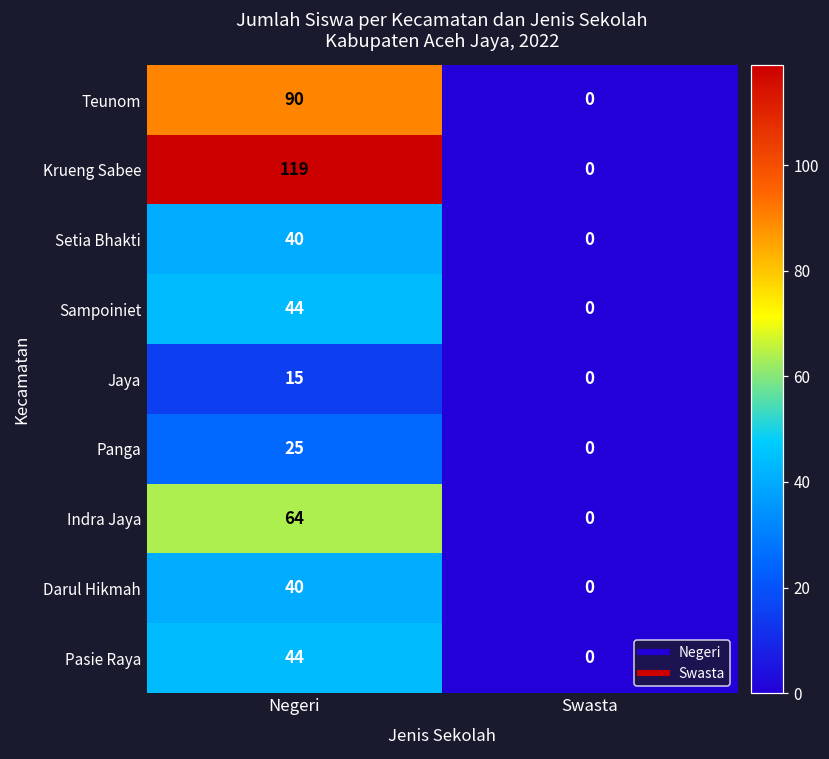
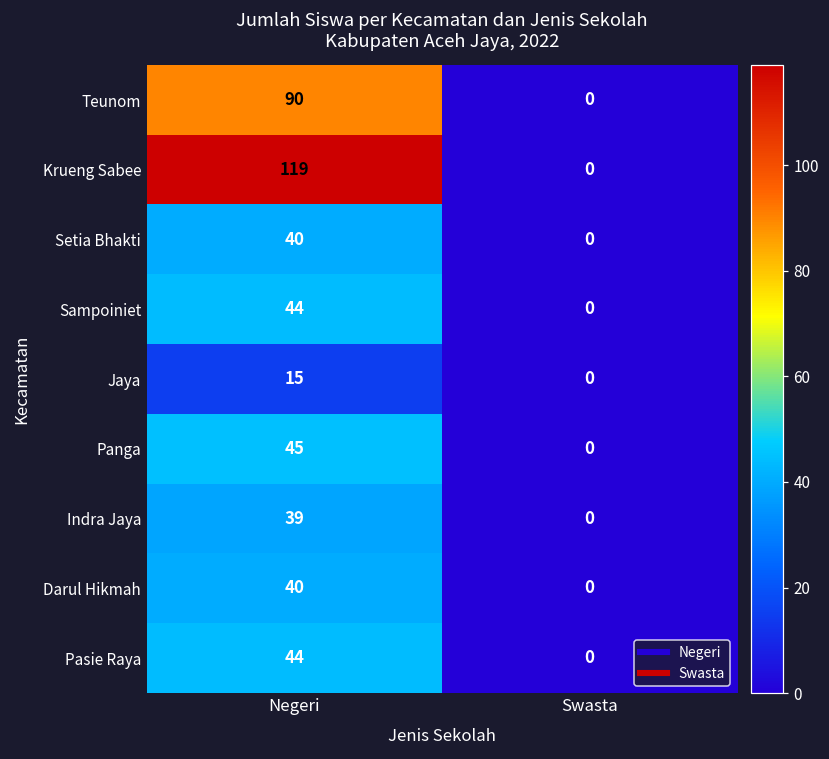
Panga, Negeri: 25 -> 45
Indra Jaya, Negeri: 64 -> 39
